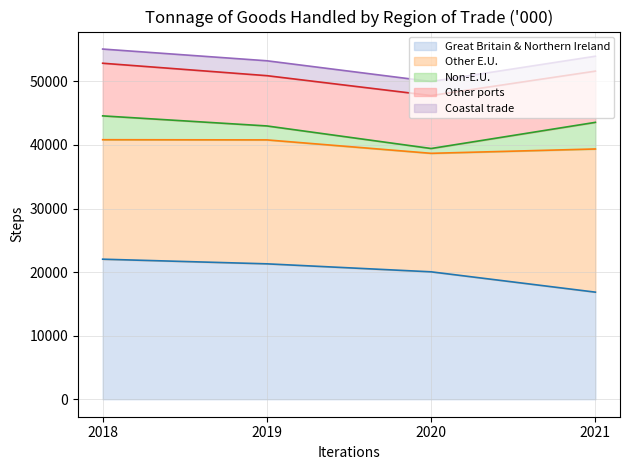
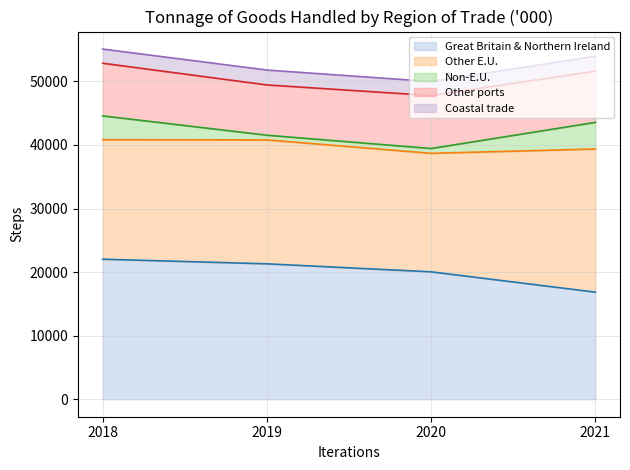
Non-E.U., 2019: 2000 -> 1000
